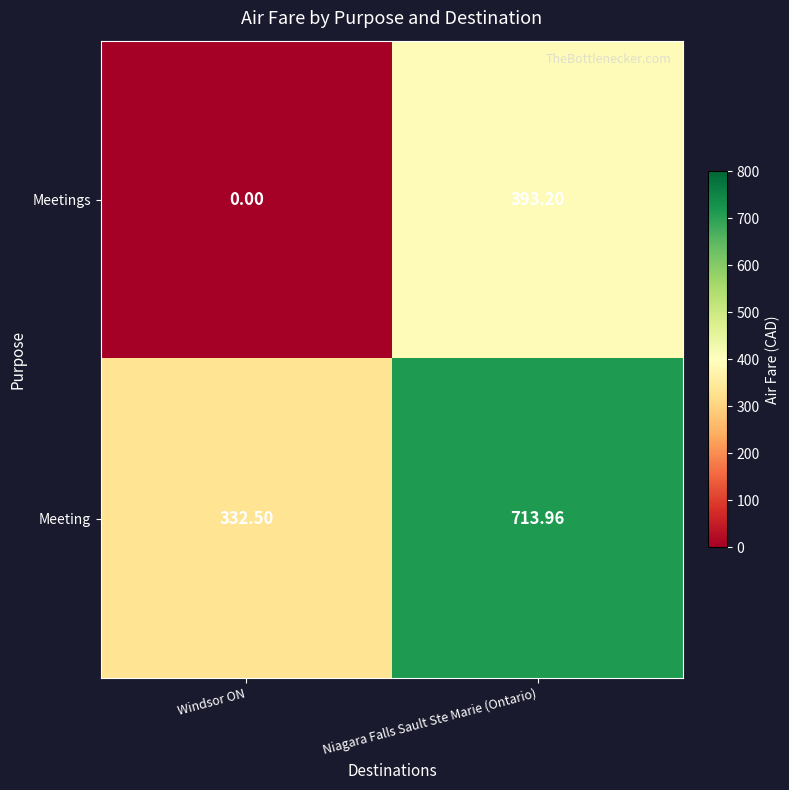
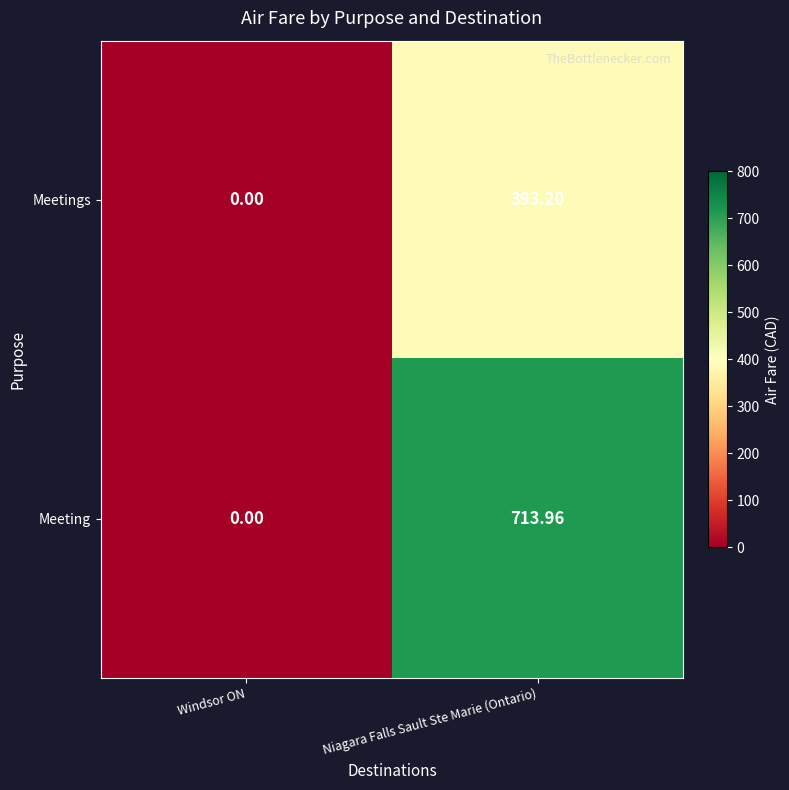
Meeting, Windsor ON: 332.50 -> 0.00
